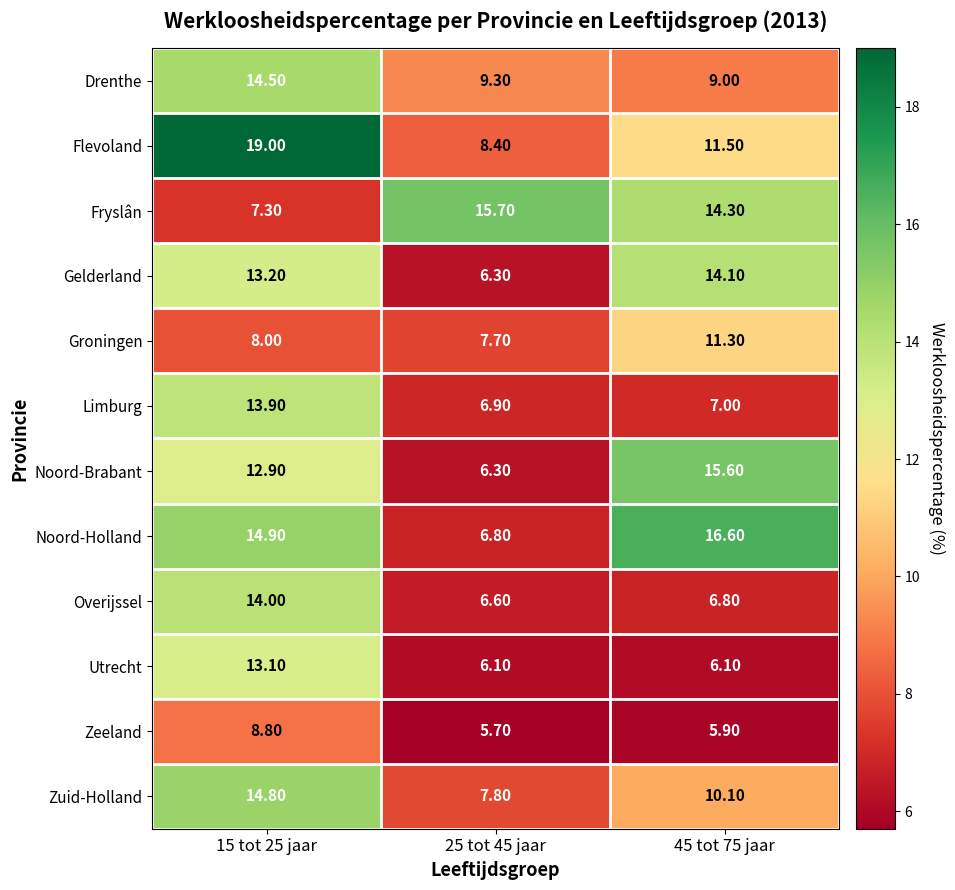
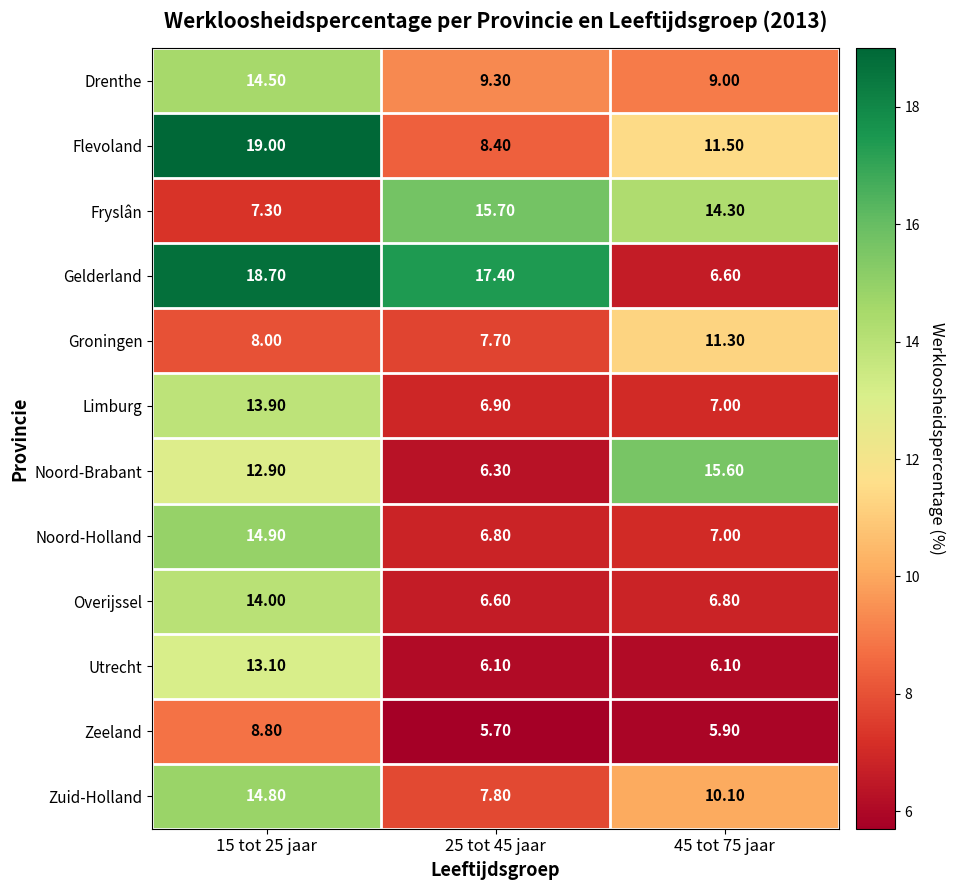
Gelderland, 15 tot 25 jaar: 13.20 -> 18.70
Gelderland, 25 tot 45 jaar: 6.30 -> 17.40
Gelderland, 45 tot 75 jaar: 14.10 -> 6.60
Noord-Holland, 45 tot 75 jaar: 16.60 -> 7.00
